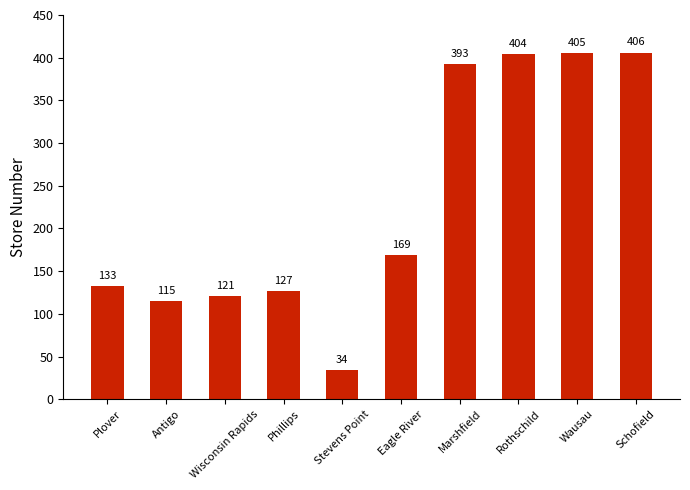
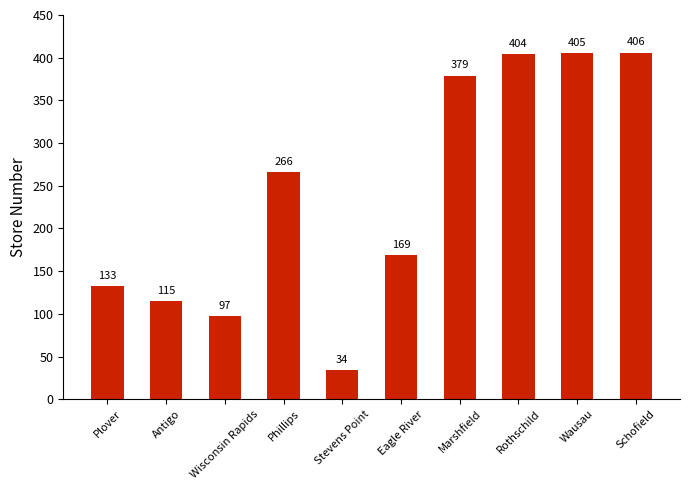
Wisconsin Rapids: 121 -> 97
Phillips: 127 -> 266
Marshfield: 393 -> 379
